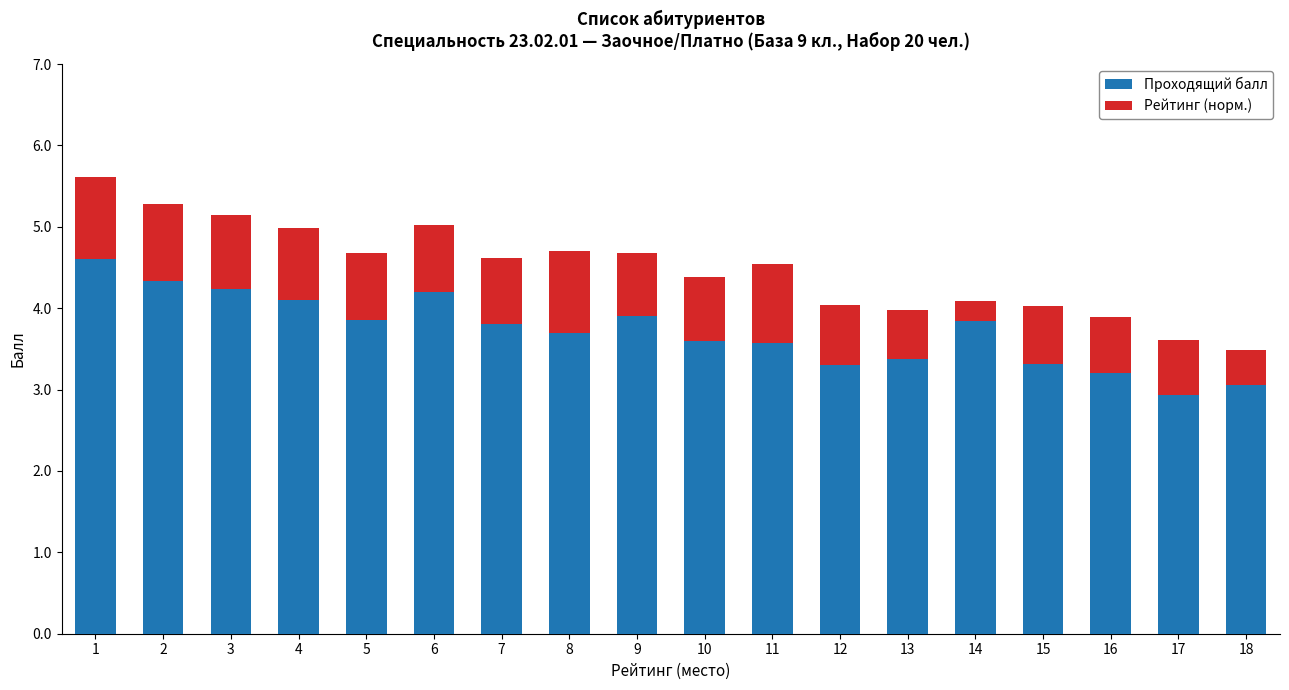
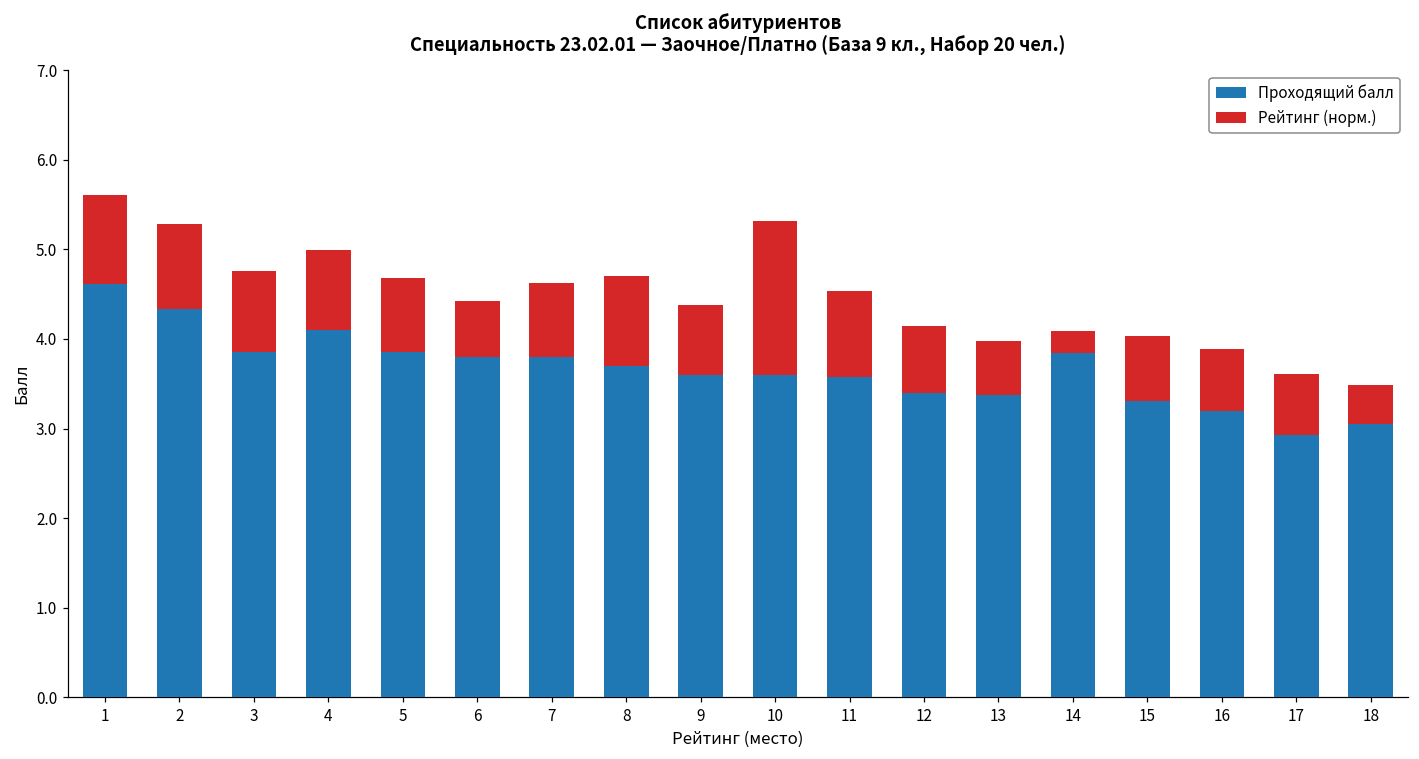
Проходящий балл, 3: 4.2 -> 3.9
Проходящий балл, 6: 4.2 -> 3.8
Рейтинг (норм.), 6: 0.8 -> 0.6
Проходящий балл, 9: 3.9 -> 3.6
Рейтинг (норм.), 10: 0.8 -> 1.7
Проходящий балл, 12: 3.3 -> 3.4
